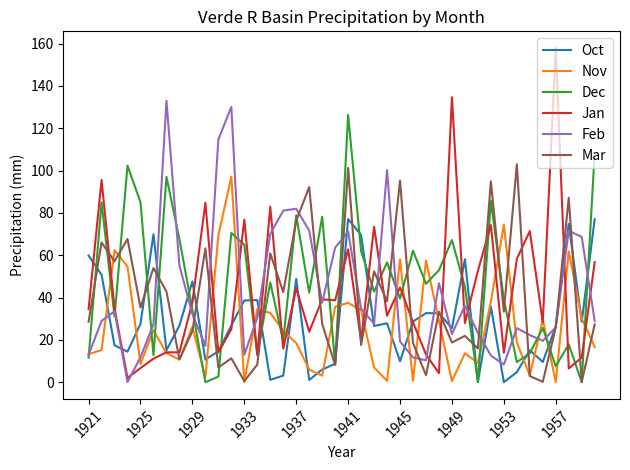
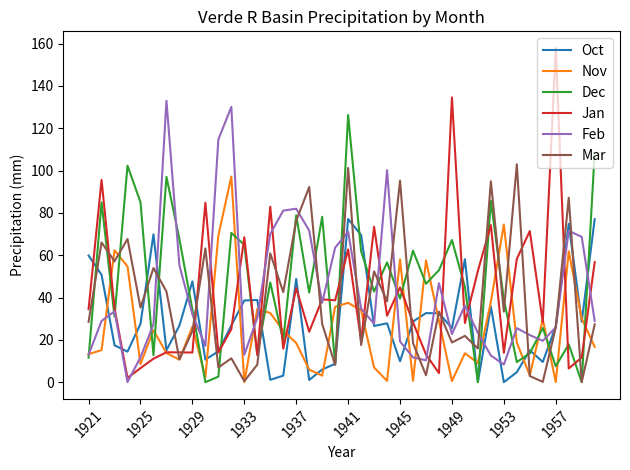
Jan, 1929: 38 -> 14
Jan, 1933: 77 -> 68
